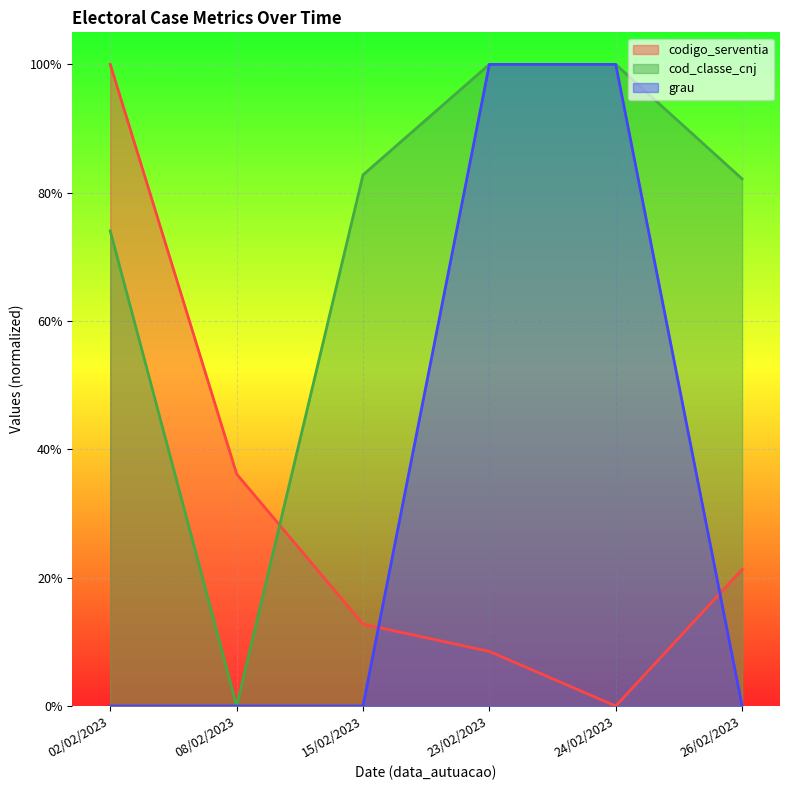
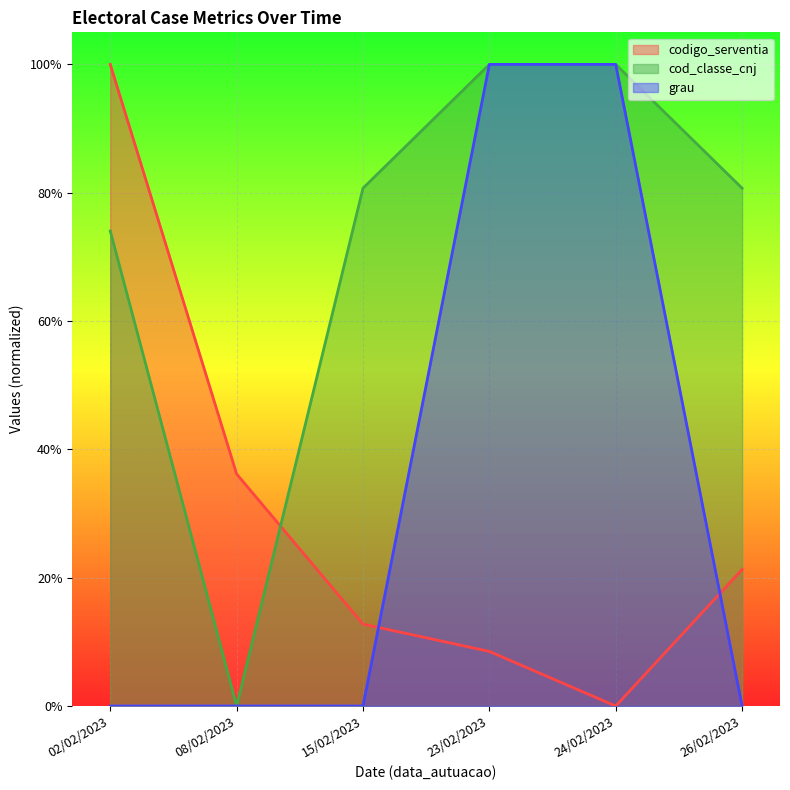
cod_classe_cnj, 15/02/2023: 83% -> 81%
cod_classe_cnj, 26/02/2023: 82% -> 81%
